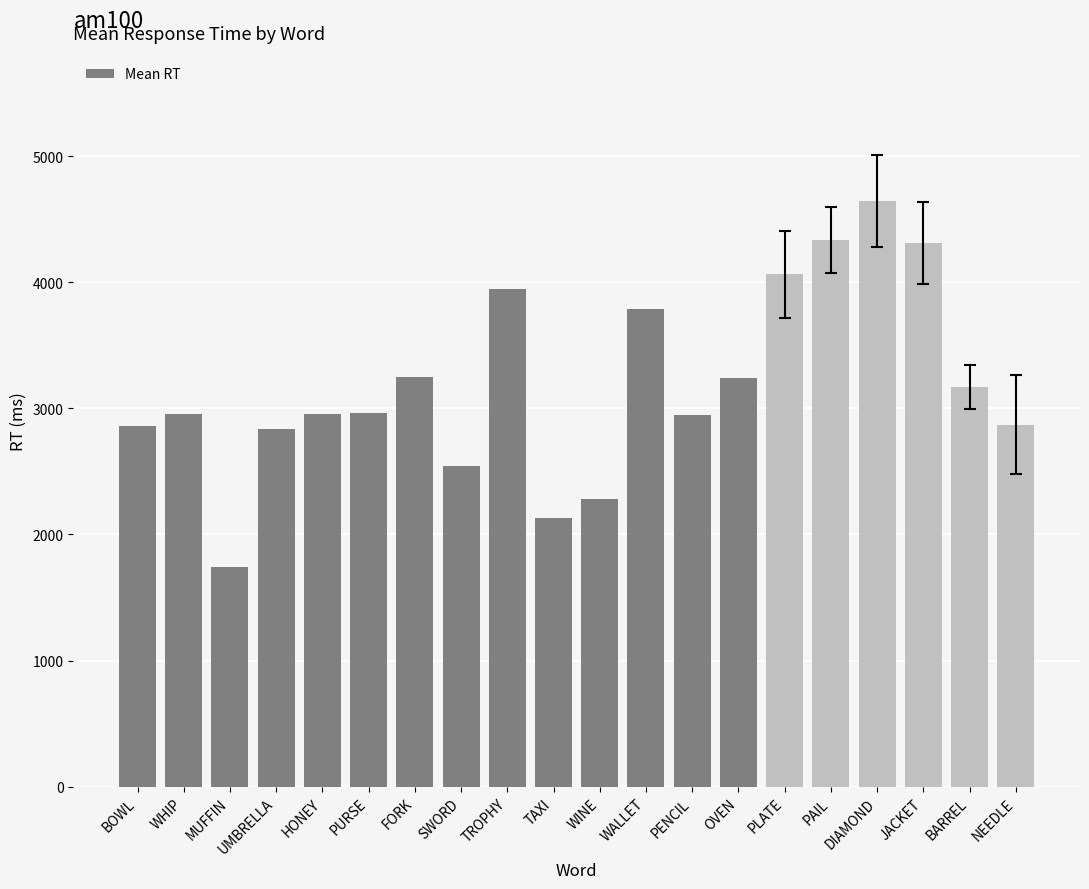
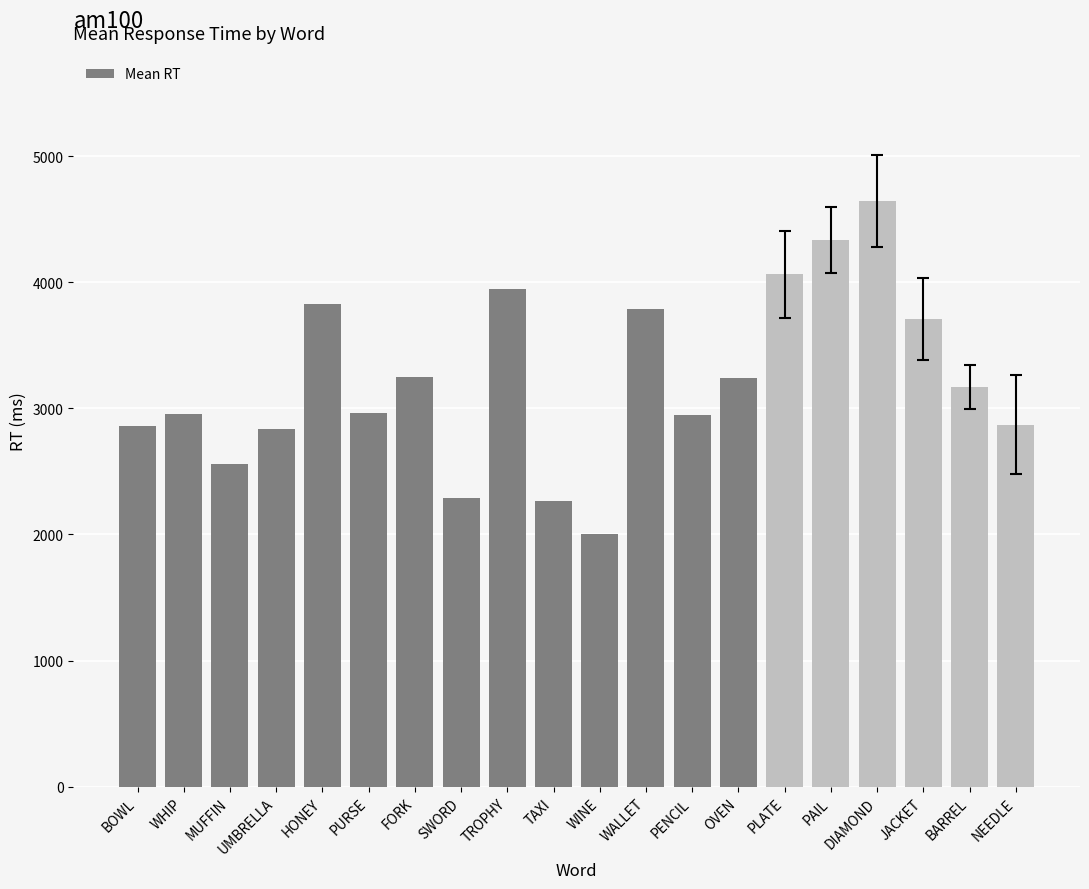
Mean RT, MUFFIN: 1740 -> 2560
Mean RT, HONEY: 2960 -> 3830
Mean RT, SWORD: 2540 -> 2290
Mean RT, TAXI: 2130 -> 2270
Mean RT, WINE: 2280 -> 2010
Mean RT, JACKET: 4310 -> 3710
